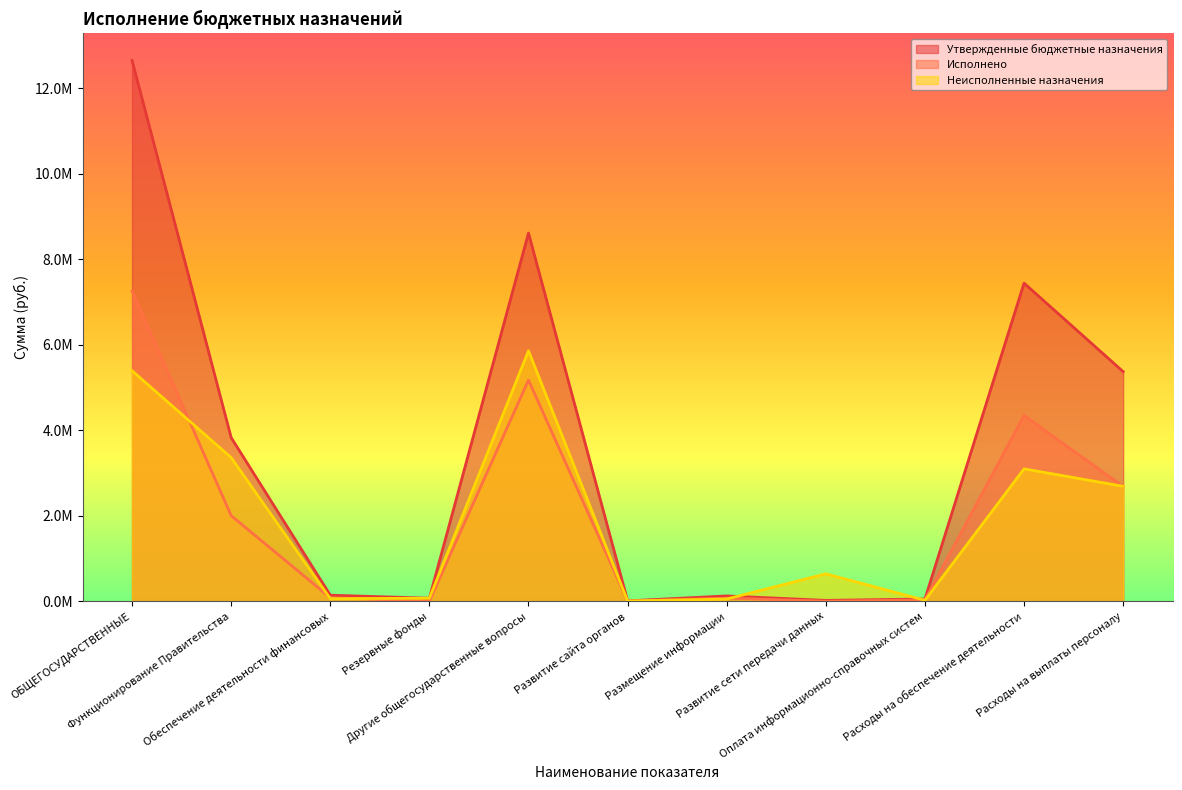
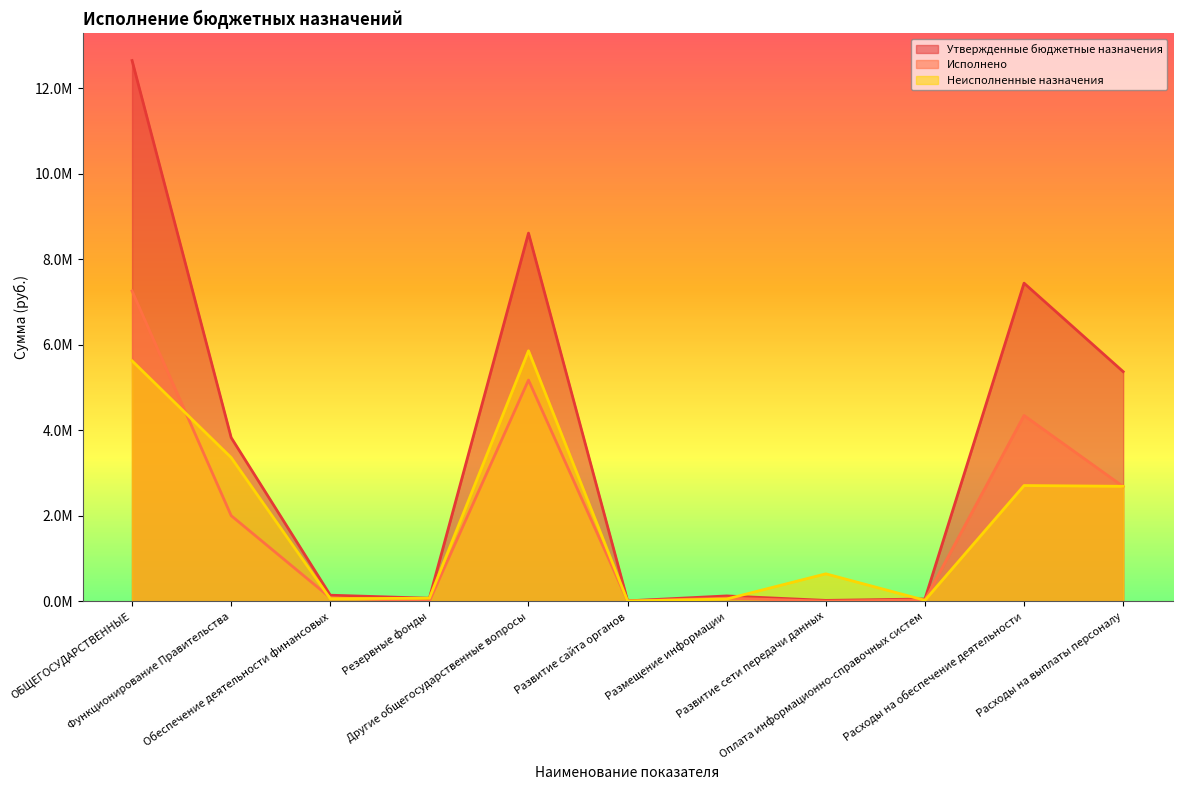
Неисполненные назначения, ОБЩЕГОСУДАРСТВЕННЫЕ: 5400000 -> 5600000
Неисполненные назначения, Расходы на обеспечение деятельности: 3100000 -> 2700000
